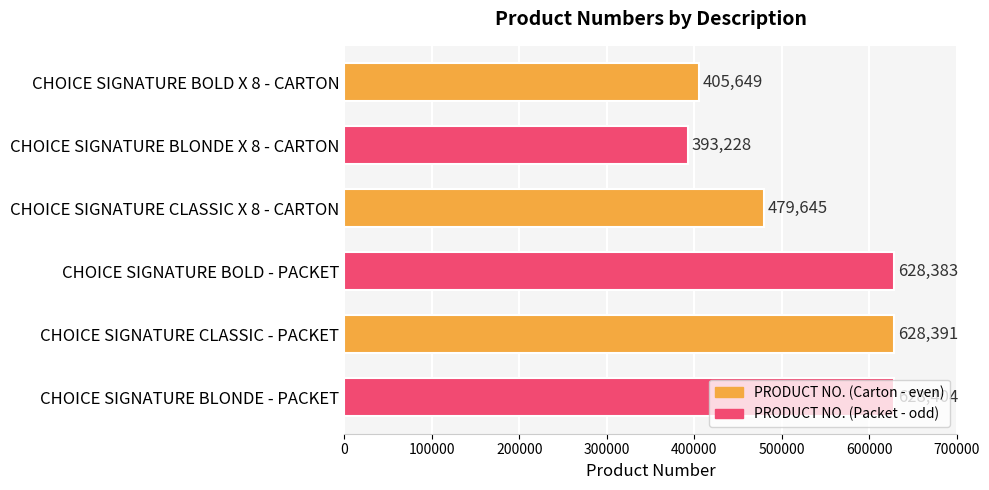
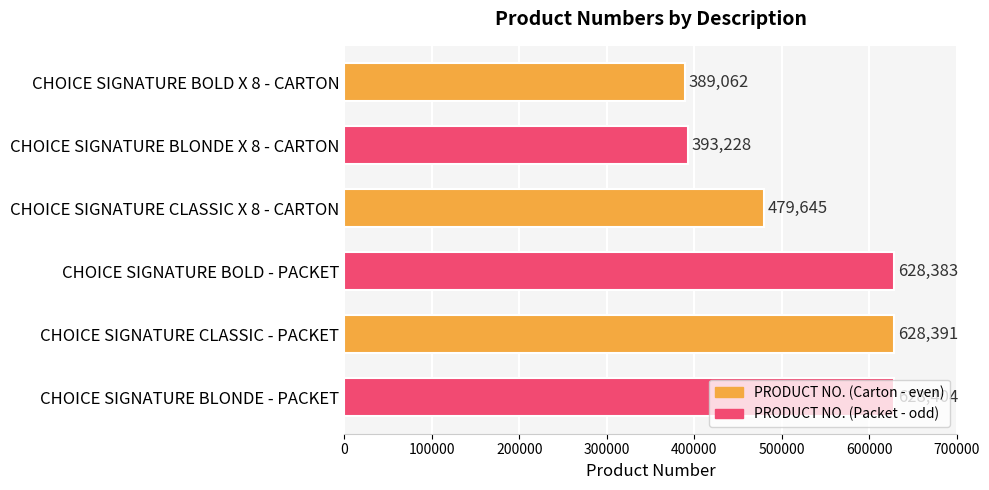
CHOICE SIGNATURE BOLD X 8 - CARTON: 405,649 -> 389,062
